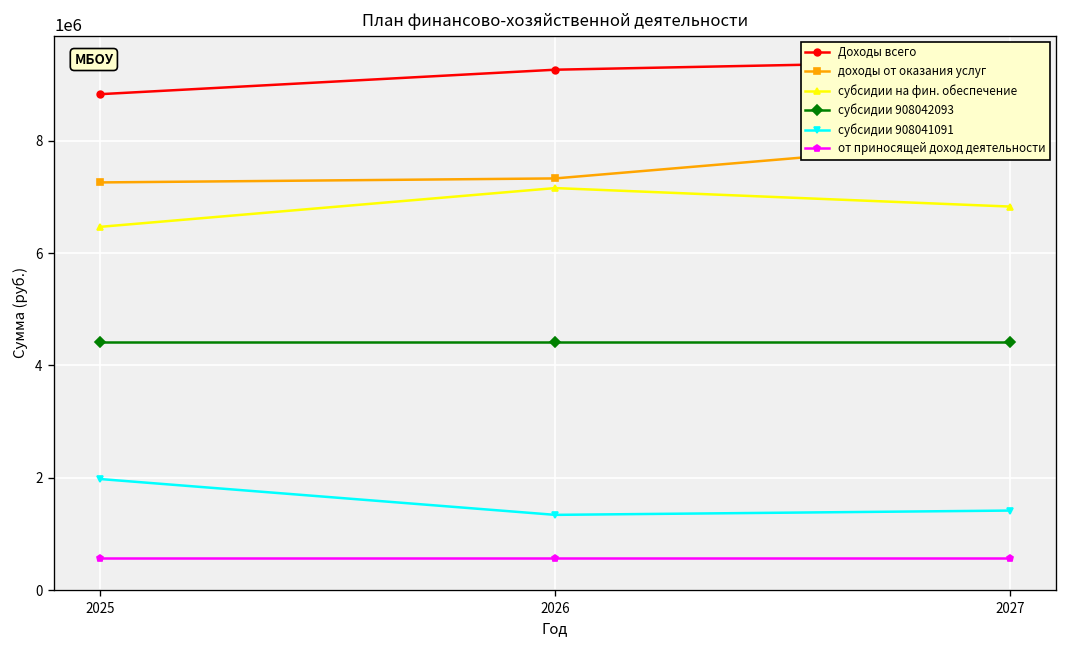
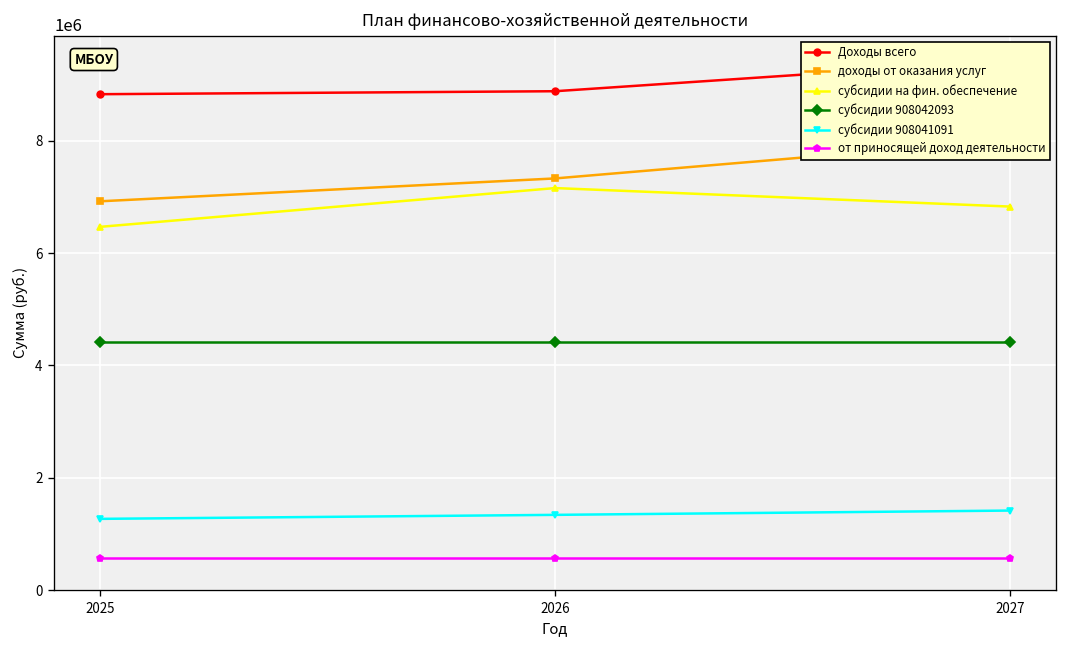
доходы от оказания услуг, 2025: 7300000 -> 6900000
субсидии 908041091, 2025: 2000000 -> 1300000
Доходы всего, 2026: 9300000 -> 8900000
